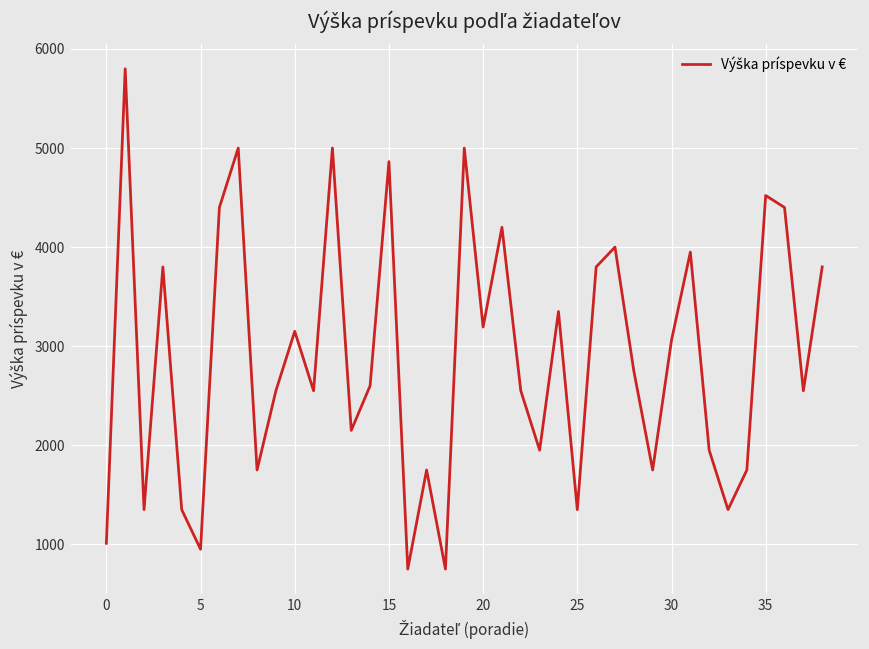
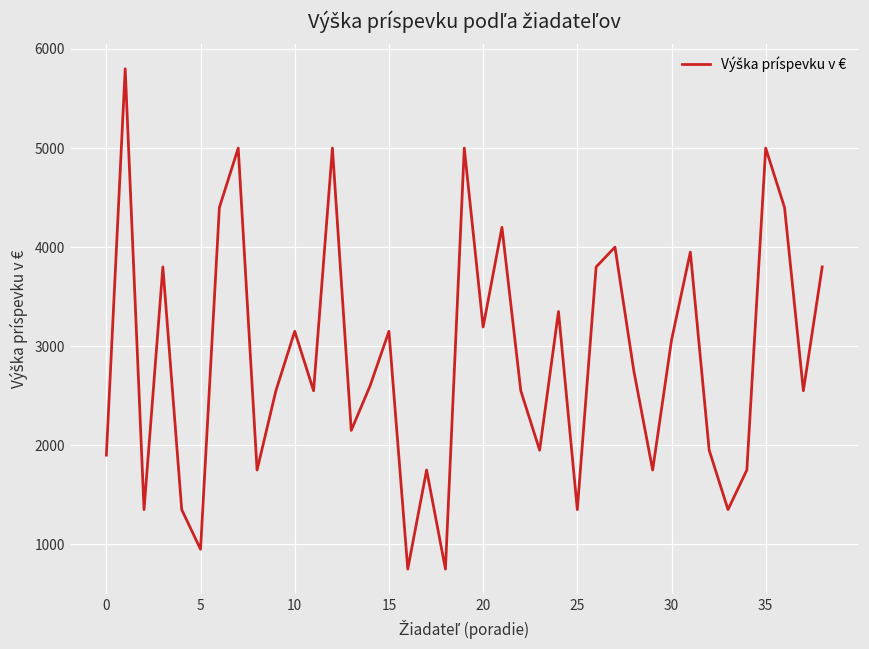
0: 1000 -> 1900
15: 4900 -> 3200
35: 4500 -> 5000
